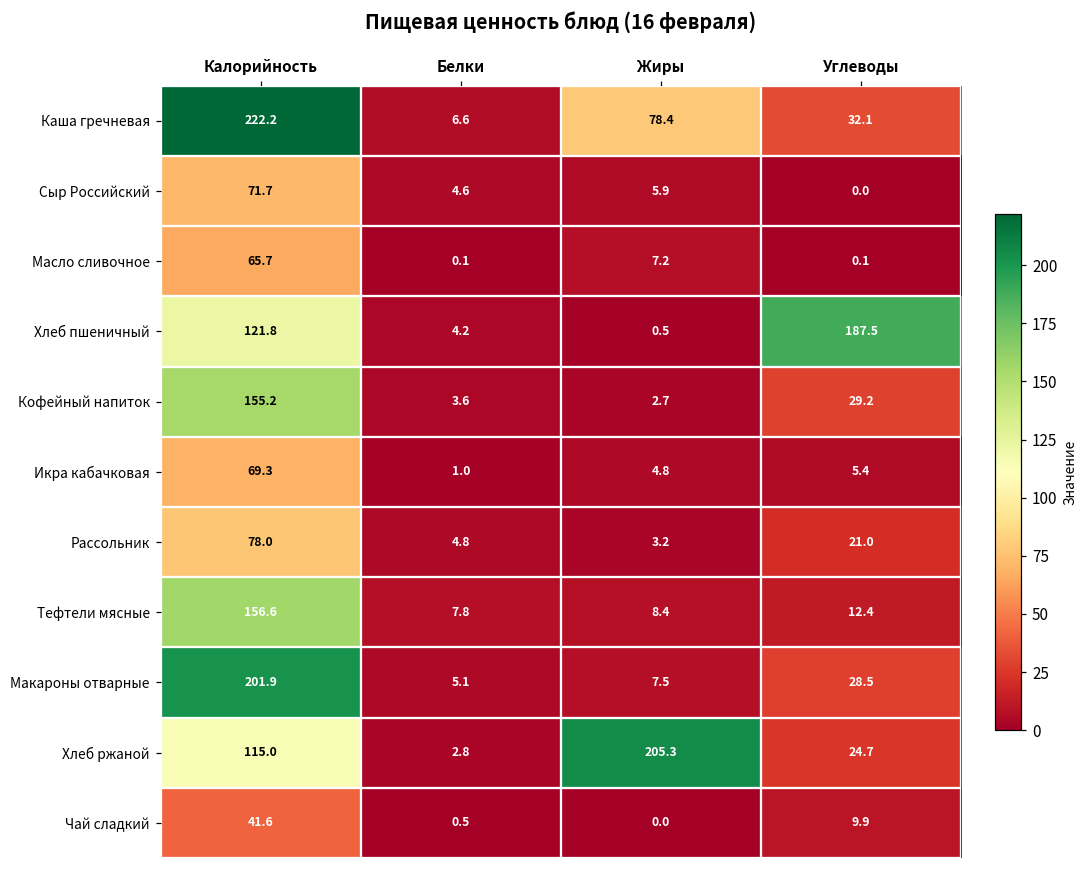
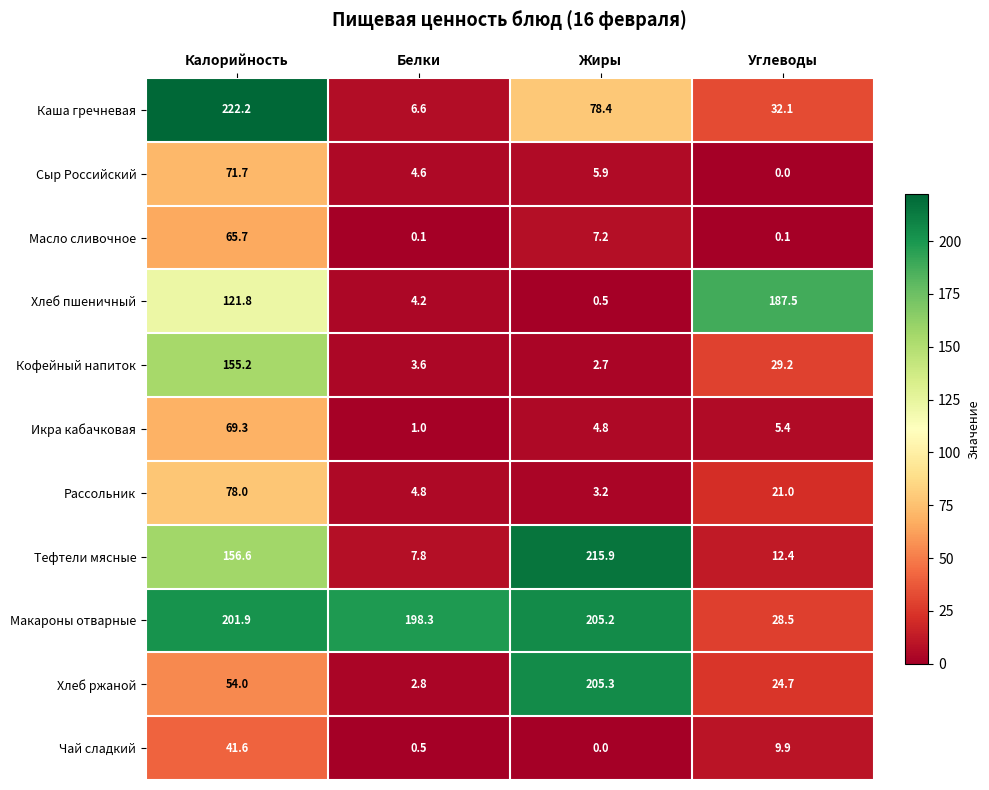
Тефтели мясные, Жиры: 8.4 -> 215.9
Макароны отварные, Белки: 5.1 -> 198.3
Макароны отварные, Жиры: 7.5 -> 205.2
Хлеб ржаной, Калорийность: 115.0 -> 54.0
